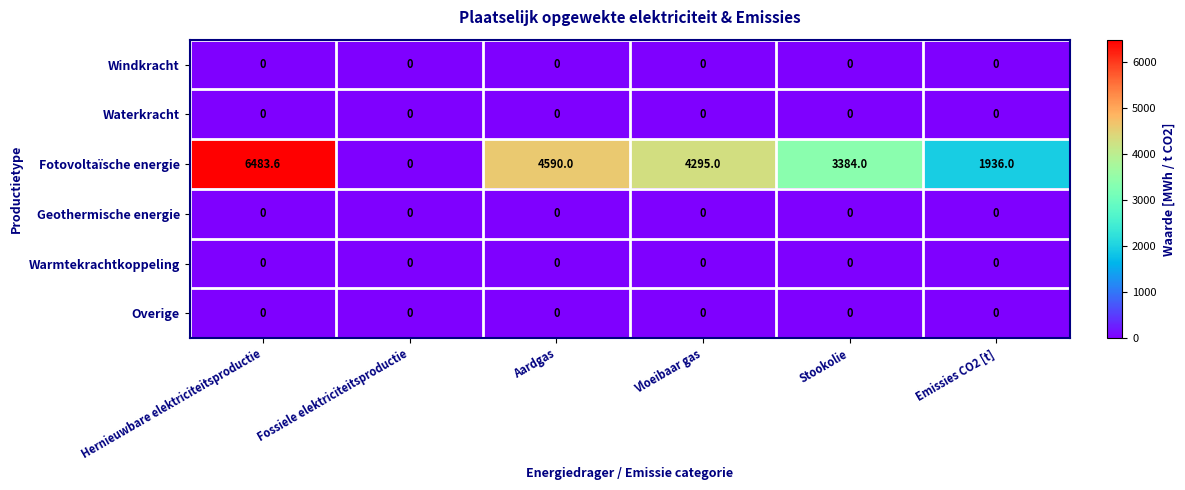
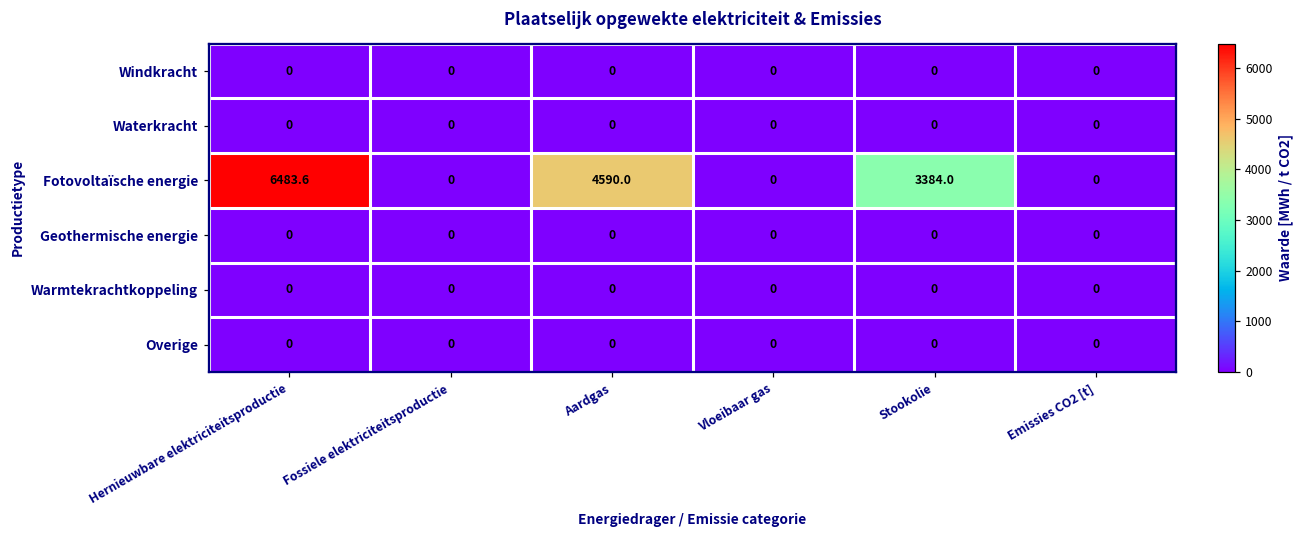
Fotovoltaïsche energie, Vloeibaar gas: 4295.0 -> 0
Fotovoltaïsche energie, Emissies CO2 [t]: 1936.0 -> 0
